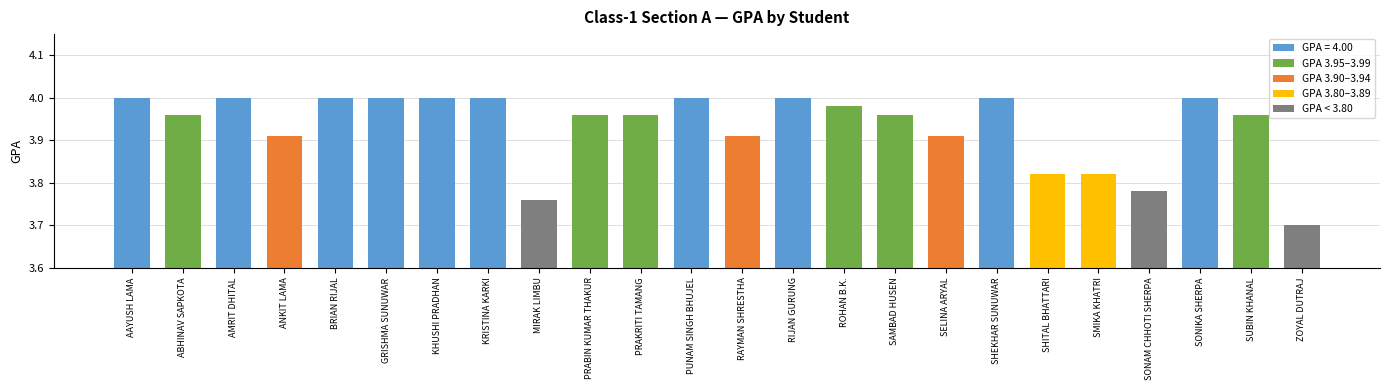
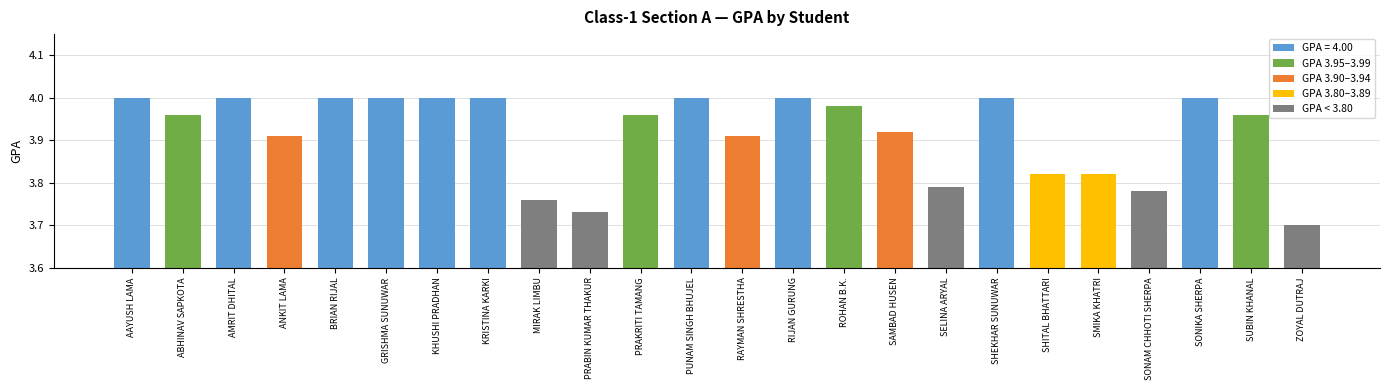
PRABIN KUMAR THAKUR: 3.96 -> 3.73
SAMBAD HUSEN: 3.96 -> 3.92
SELINA ARYAL: 3.91 -> 3.79
